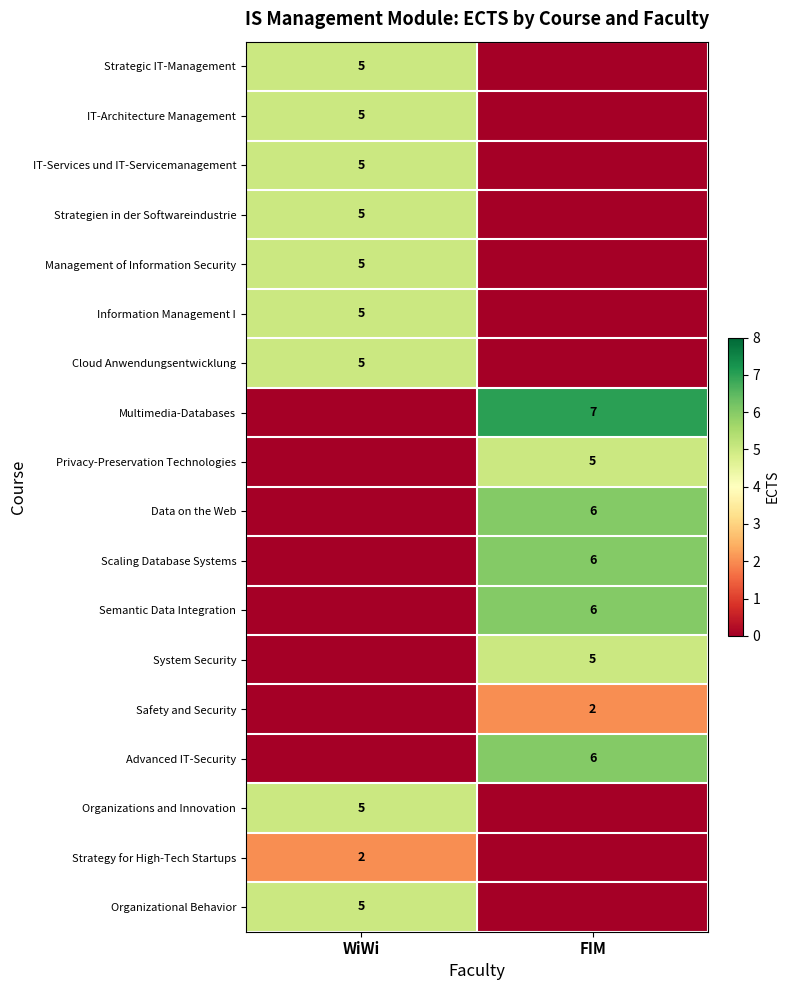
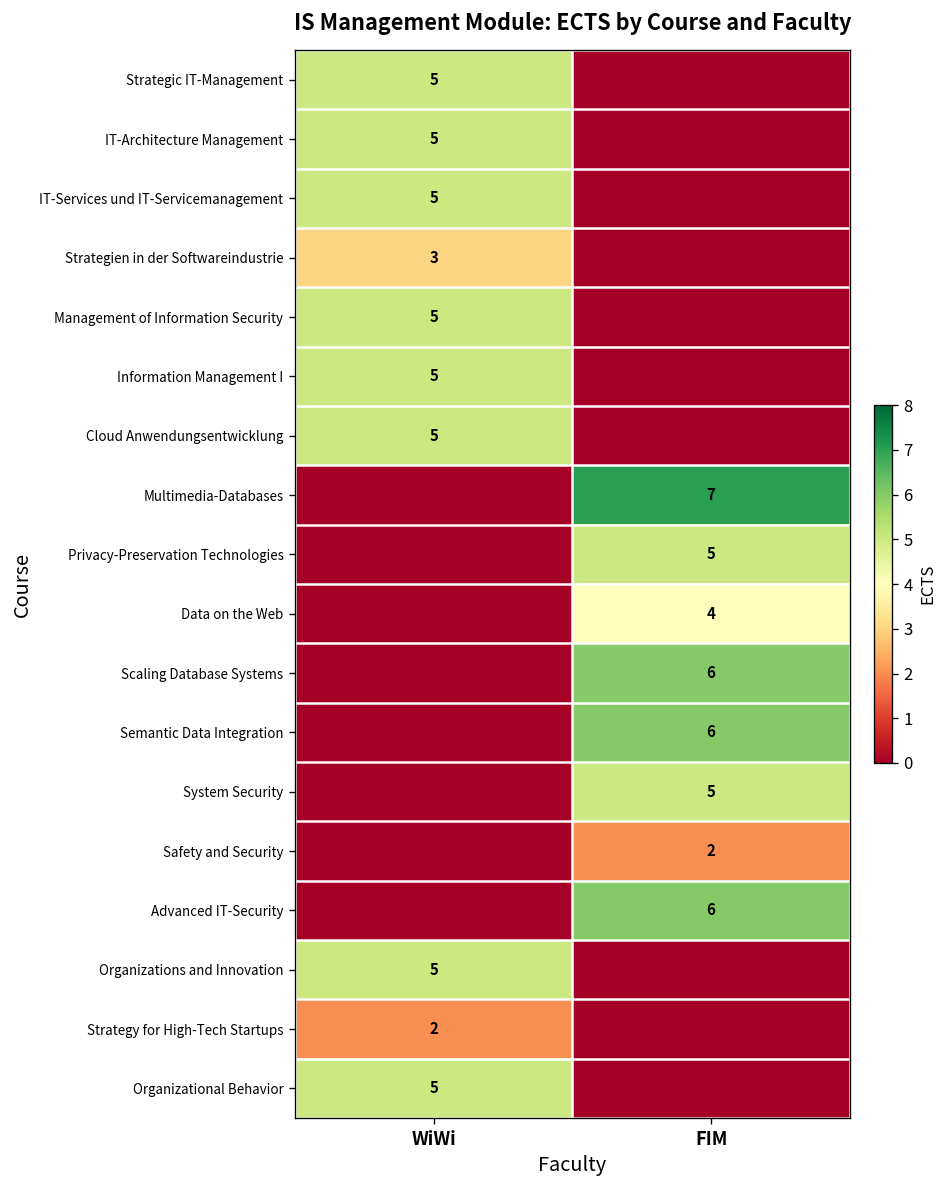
Strategien in der Softwareindustrie, WiWi: 5 -> 3
Data on the Web, FIM: 6 -> 4
